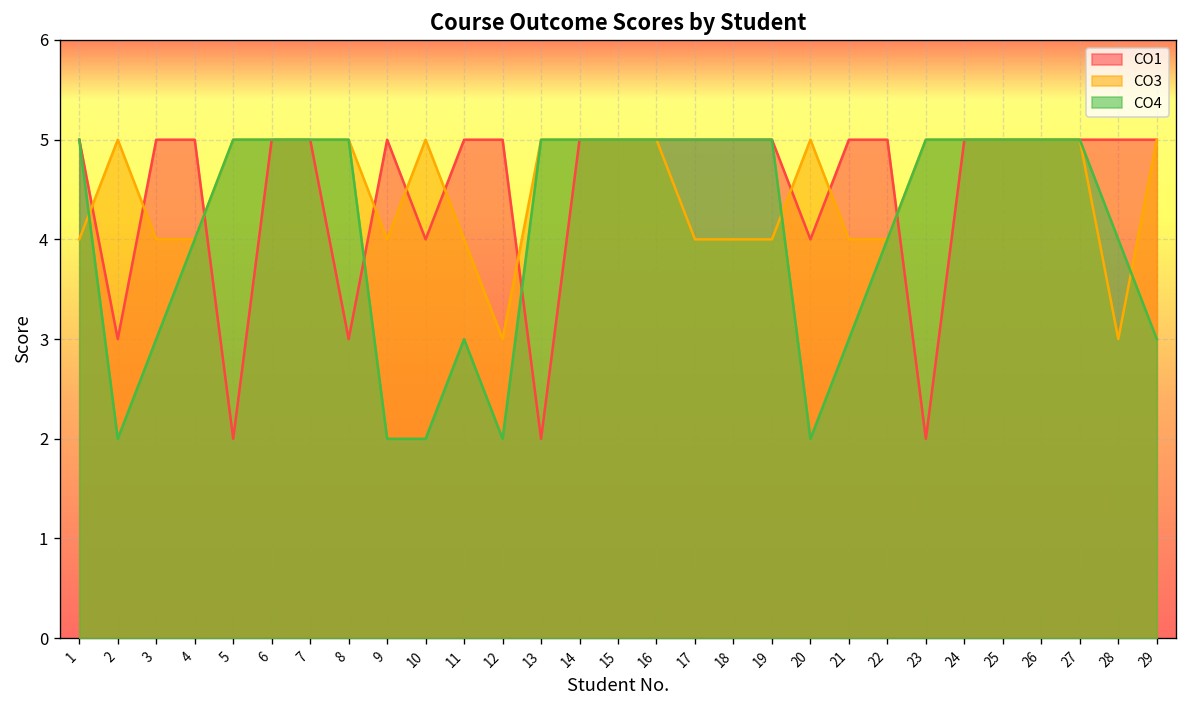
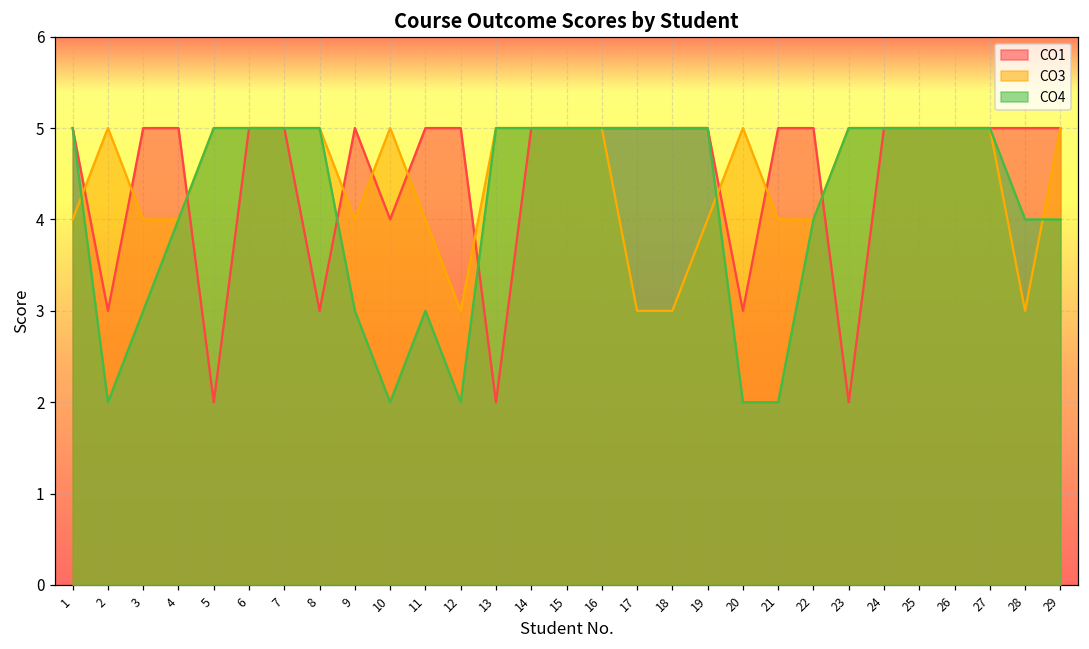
CO4, 9: 2 -> 3
CO3, 17: 4 -> 3
CO3, 18: 4 -> 3
CO1, 20: 4 -> 3
CO4, 21: 3 -> 2
CO4, 29: 3 -> 4
